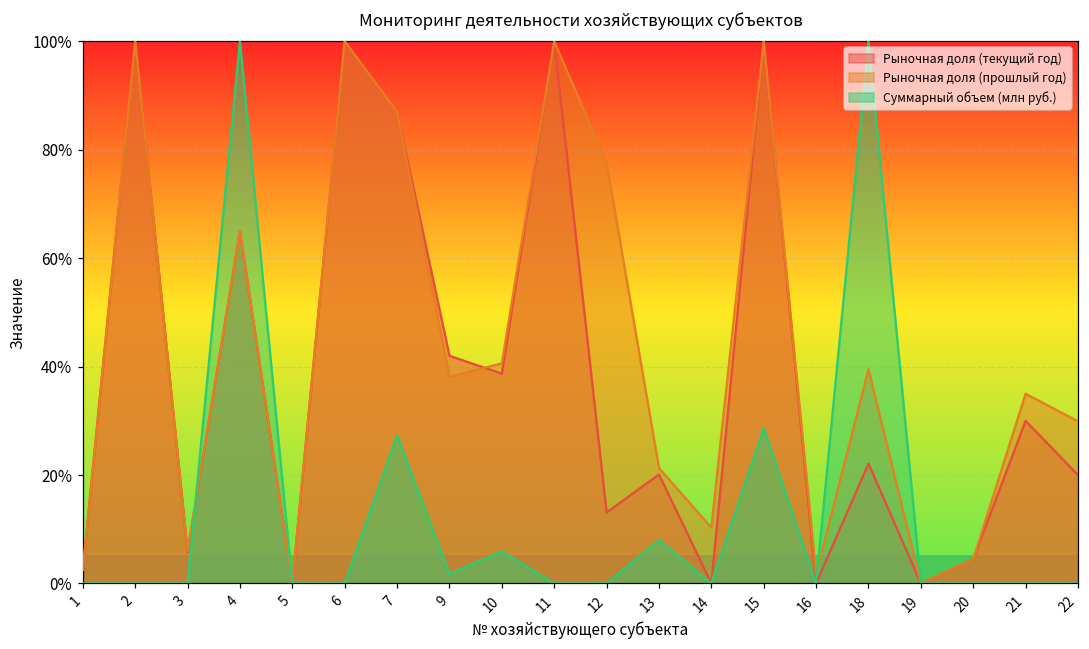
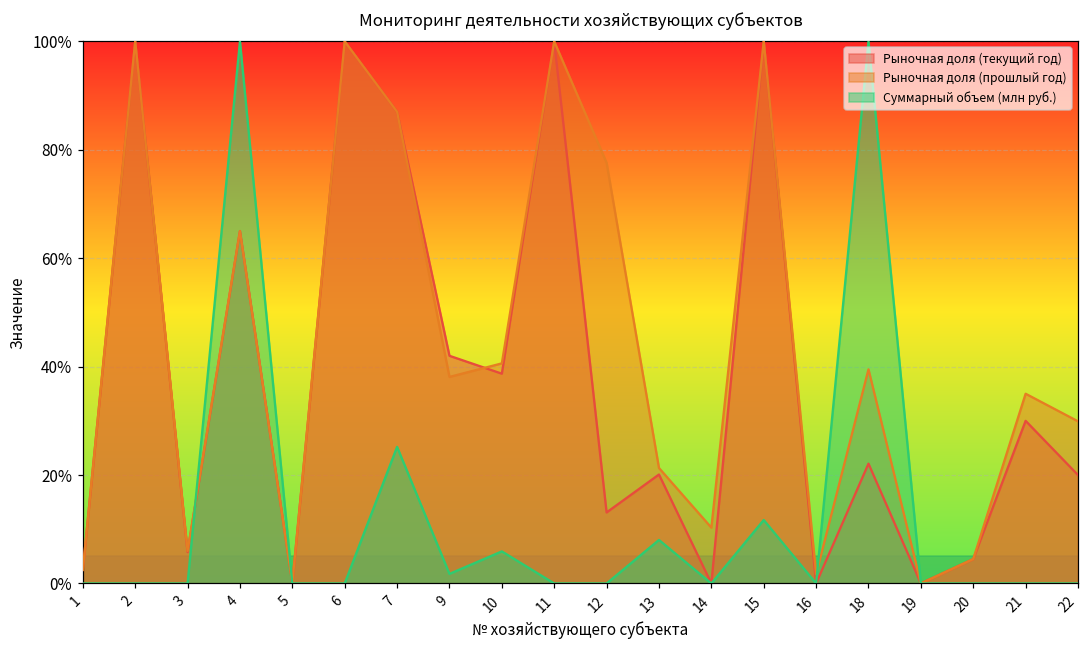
Суммарный объем (млн руб.), 7: 27% -> 25%
Суммарный объем (млн руб.), 15: 29% -> 12%
